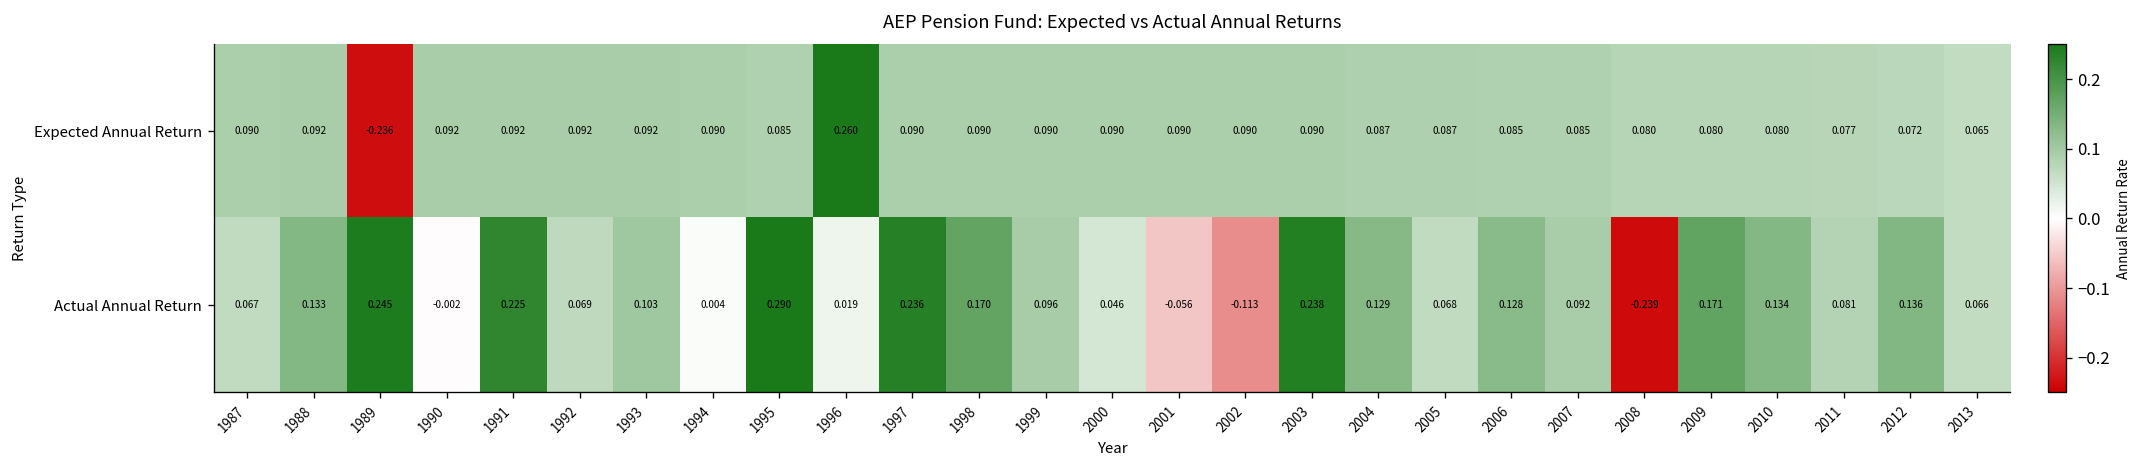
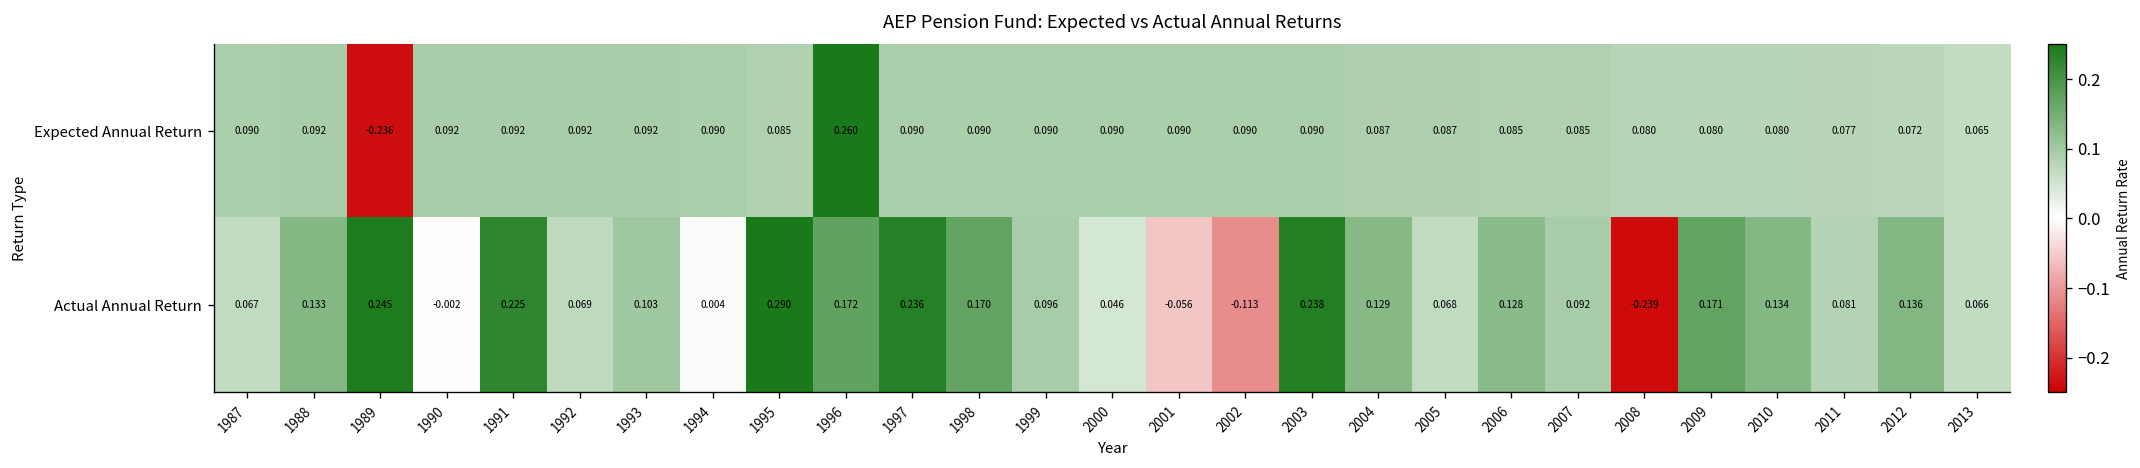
Actual Annual Return, 1996: 0.019 -> 0.172
